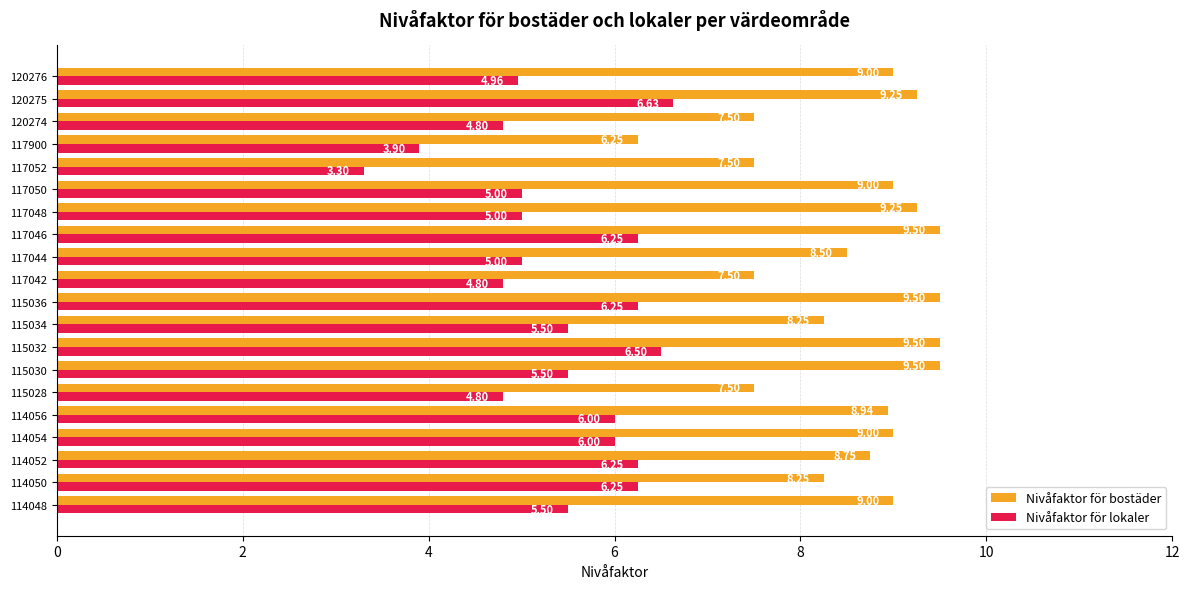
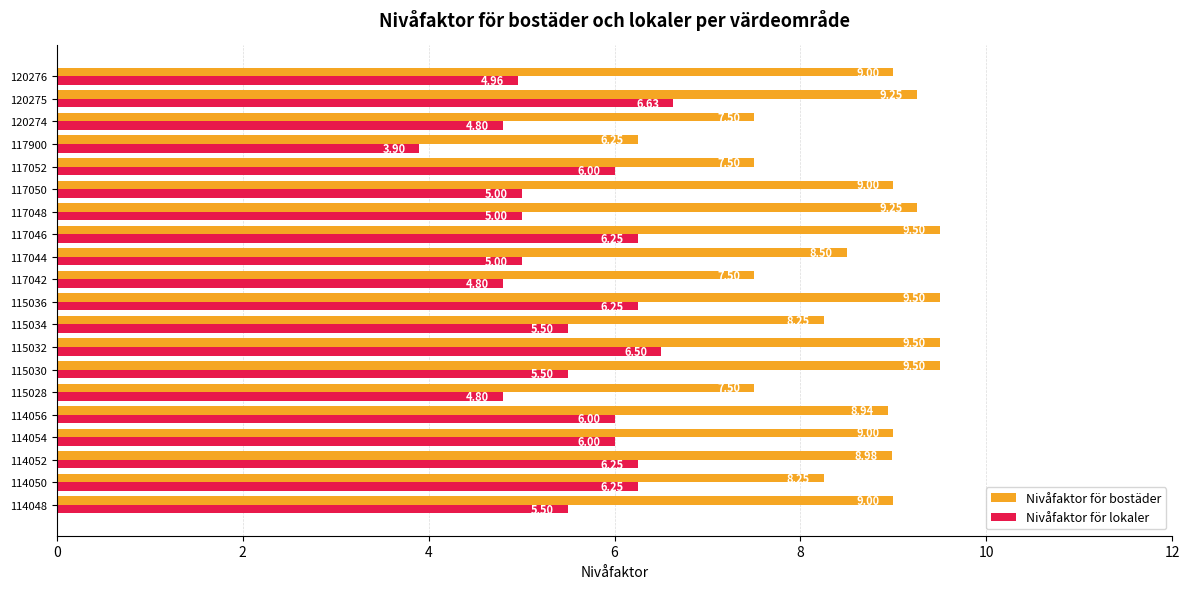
Nivåfaktor för lokaler, 117052: 3.30 -> 6.00
Nivåfaktor för bostäder, 114052: 8.75 -> 8.98
